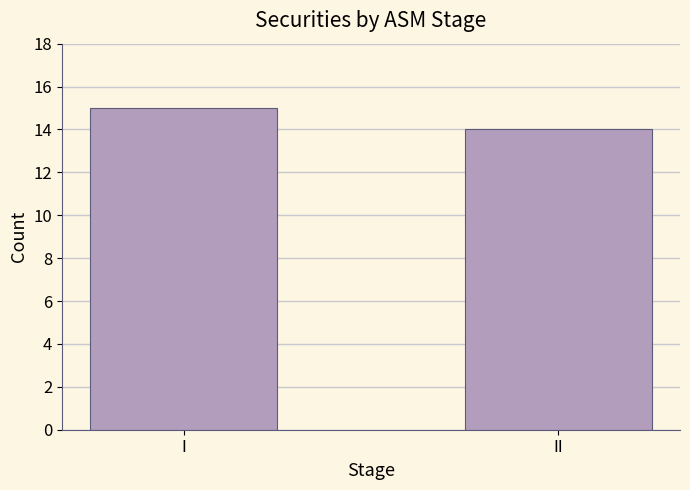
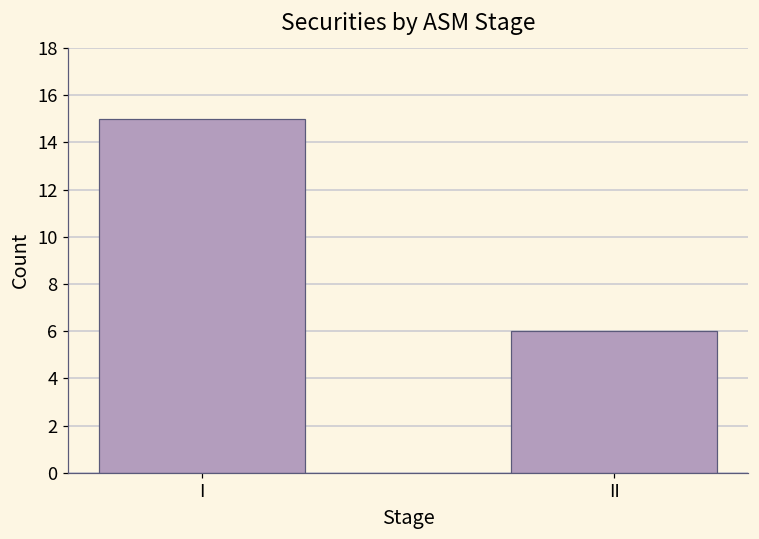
II: 14 -> 6
